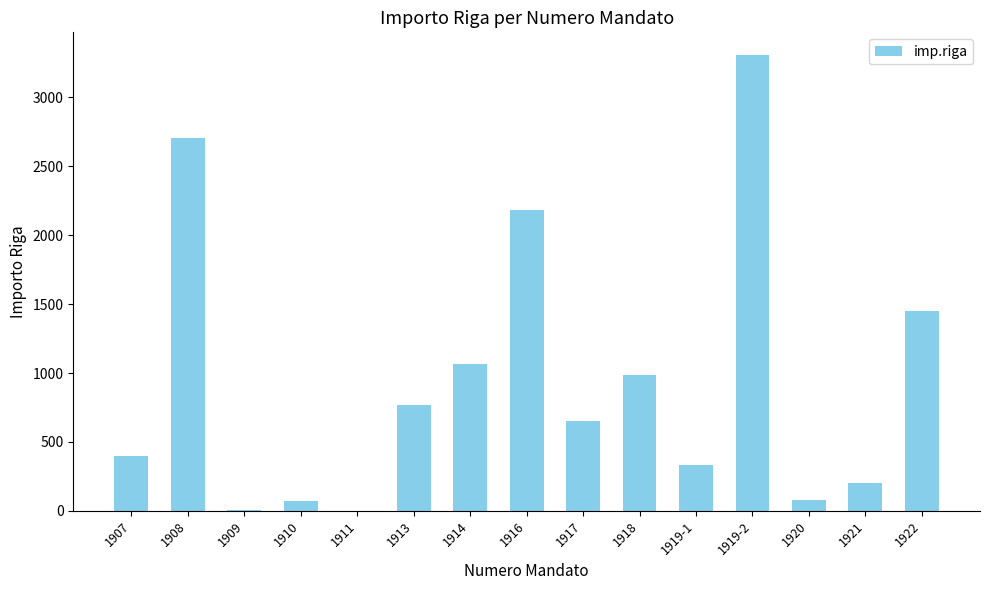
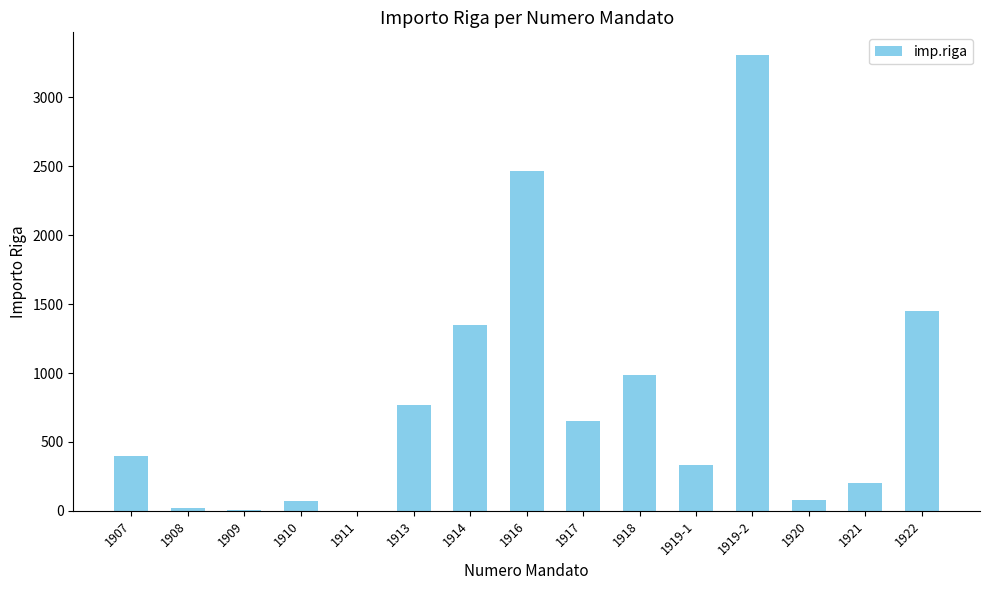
1908: 2710 -> 20
1914: 1060 -> 1350
1916: 2190 -> 2470
